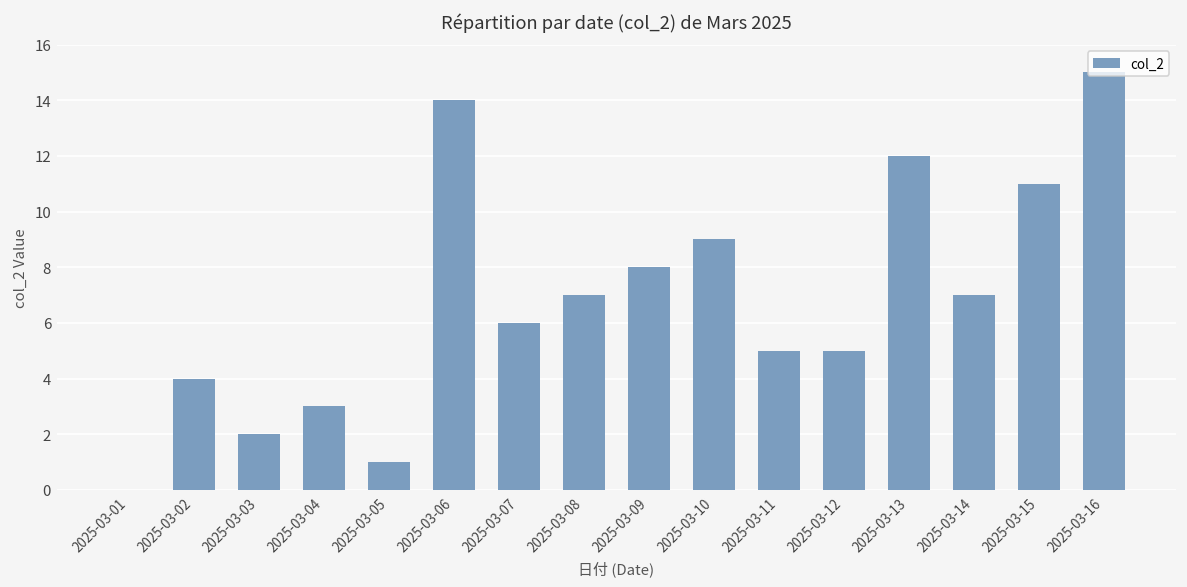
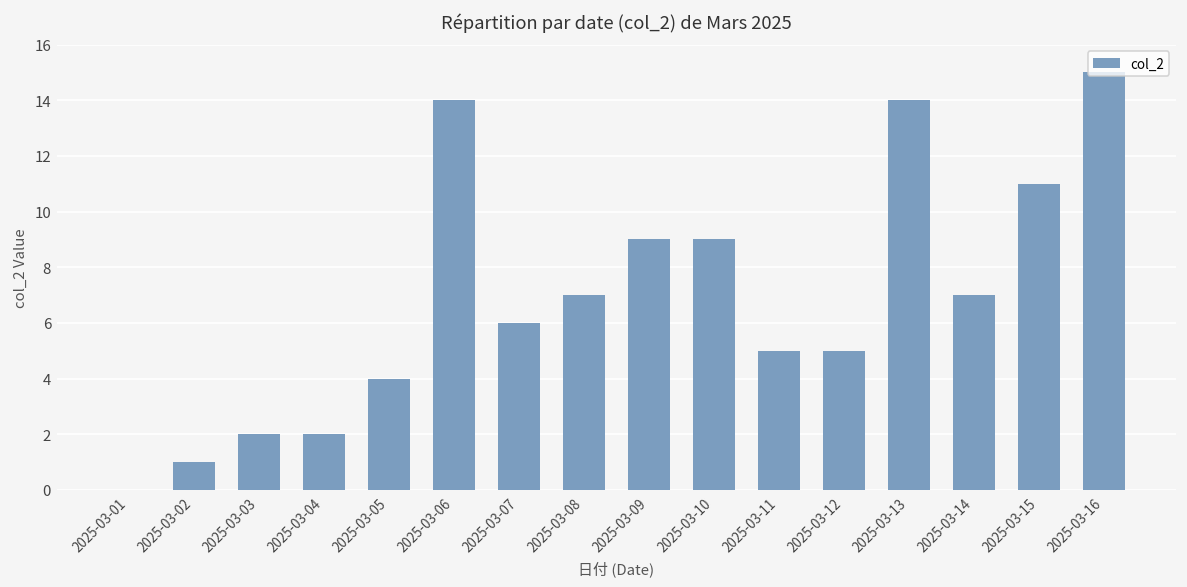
2025-03-02: 4.0 -> 1.0
2025-03-04: 3.0 -> 2.0
2025-03-05: 1.0 -> 4.0
2025-03-09: 8.0 -> 9.0
2025-03-13: 12.0 -> 14.0
